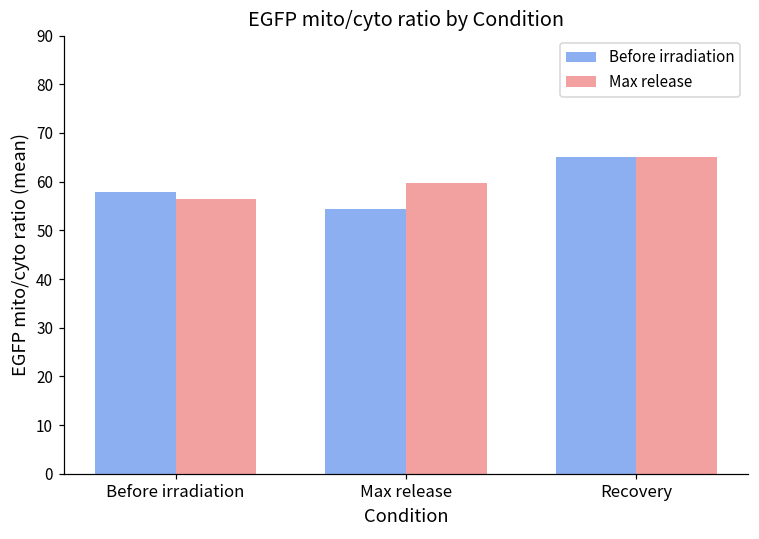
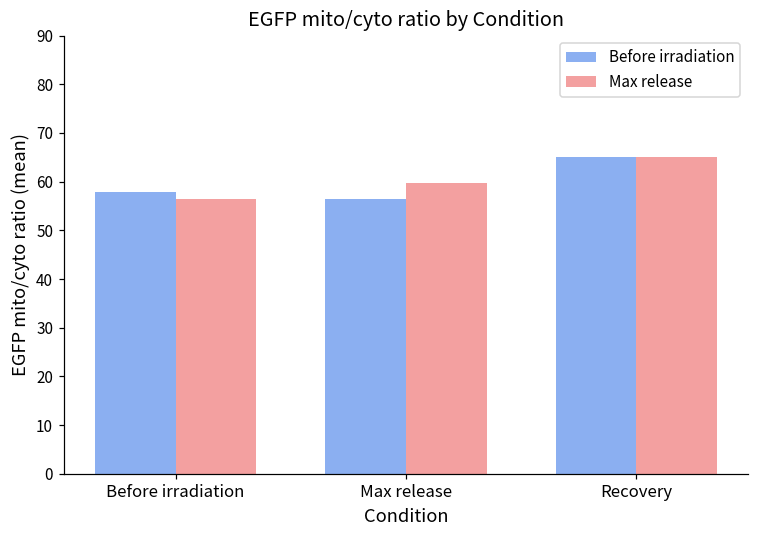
Before irradiation, Max release: 54 -> 56
